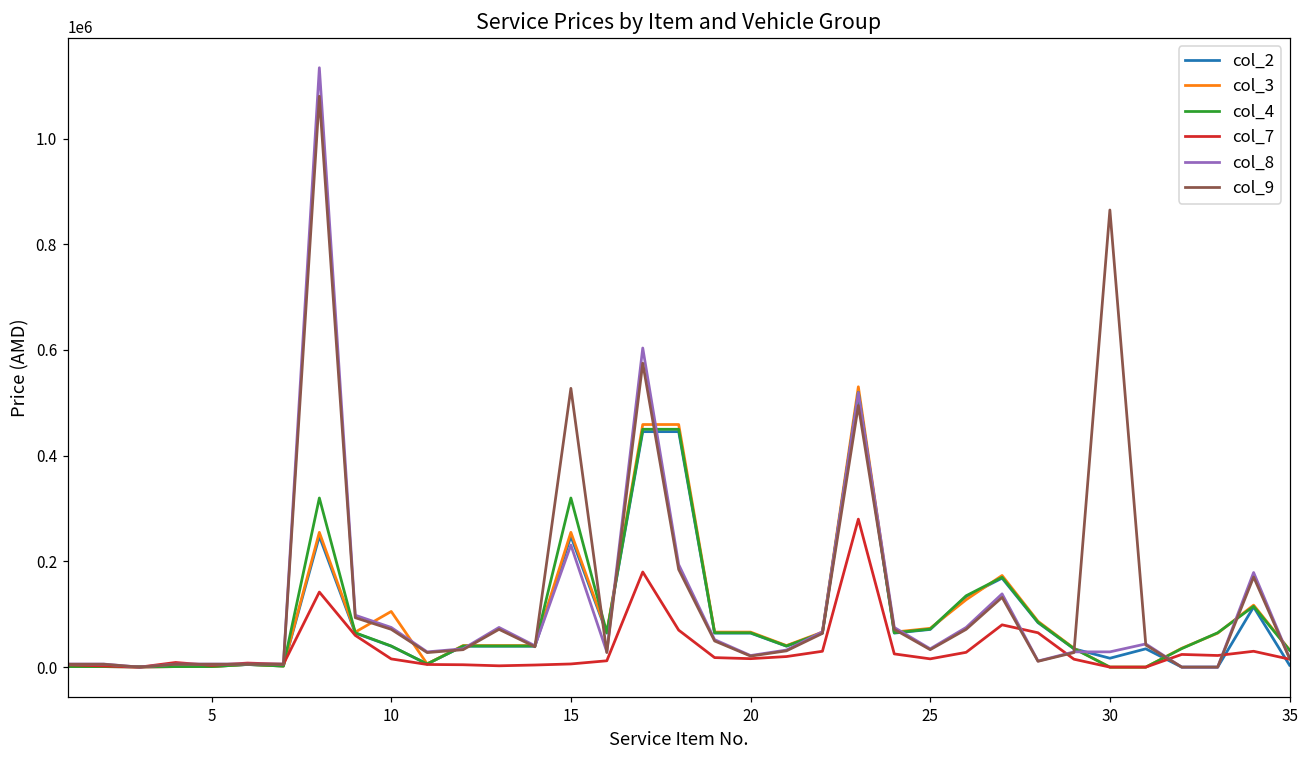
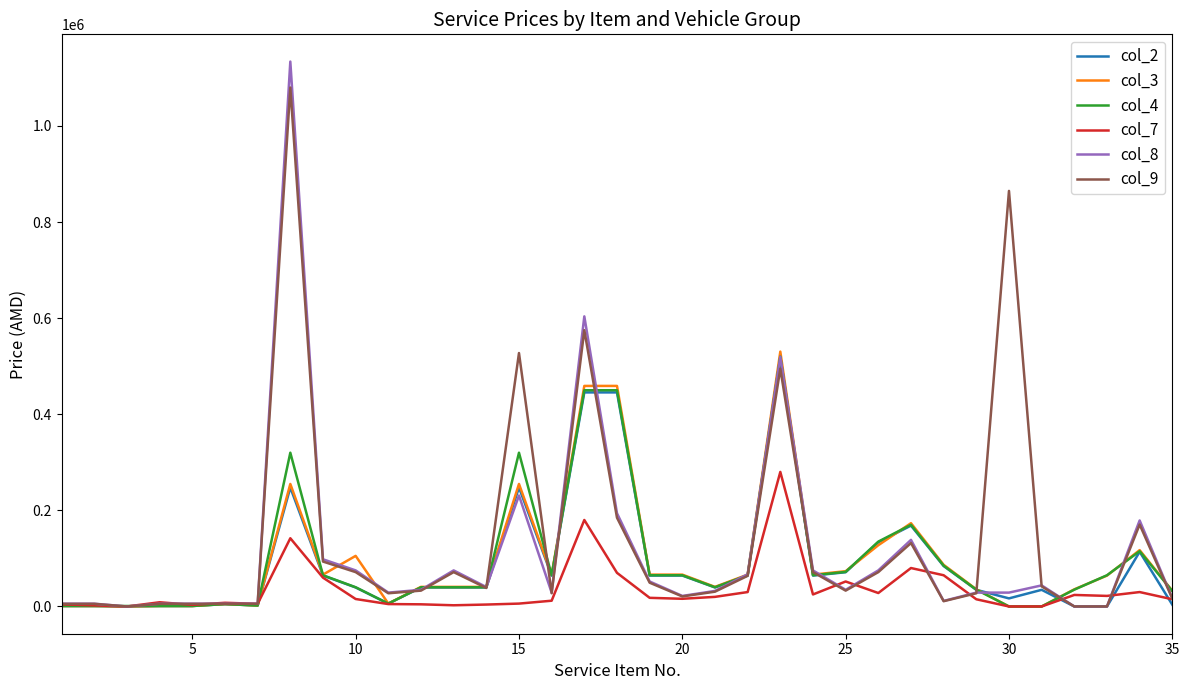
col_7, 25: 20000 -> 50000
